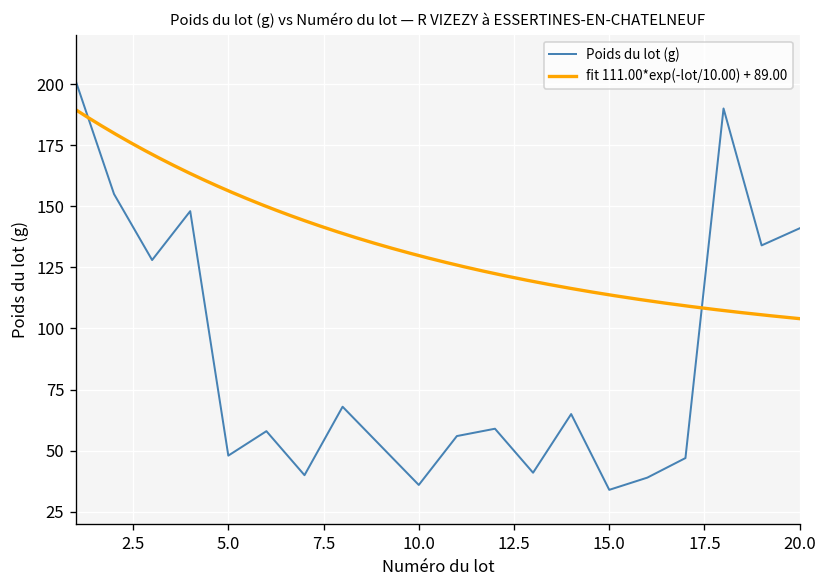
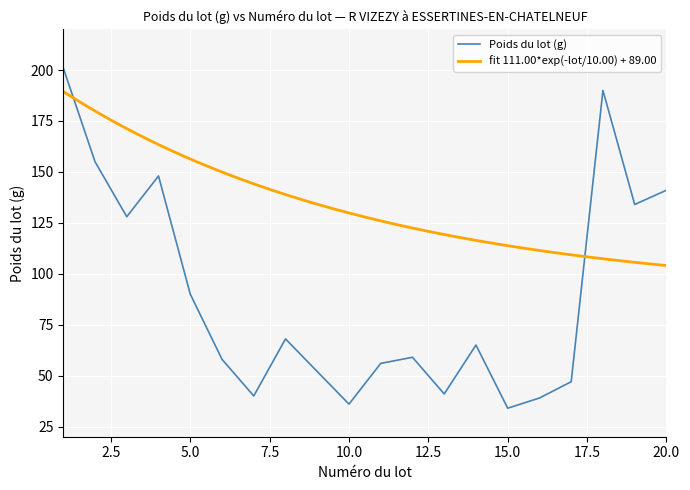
Poids du lot (g), 5.0: 48 -> 90
